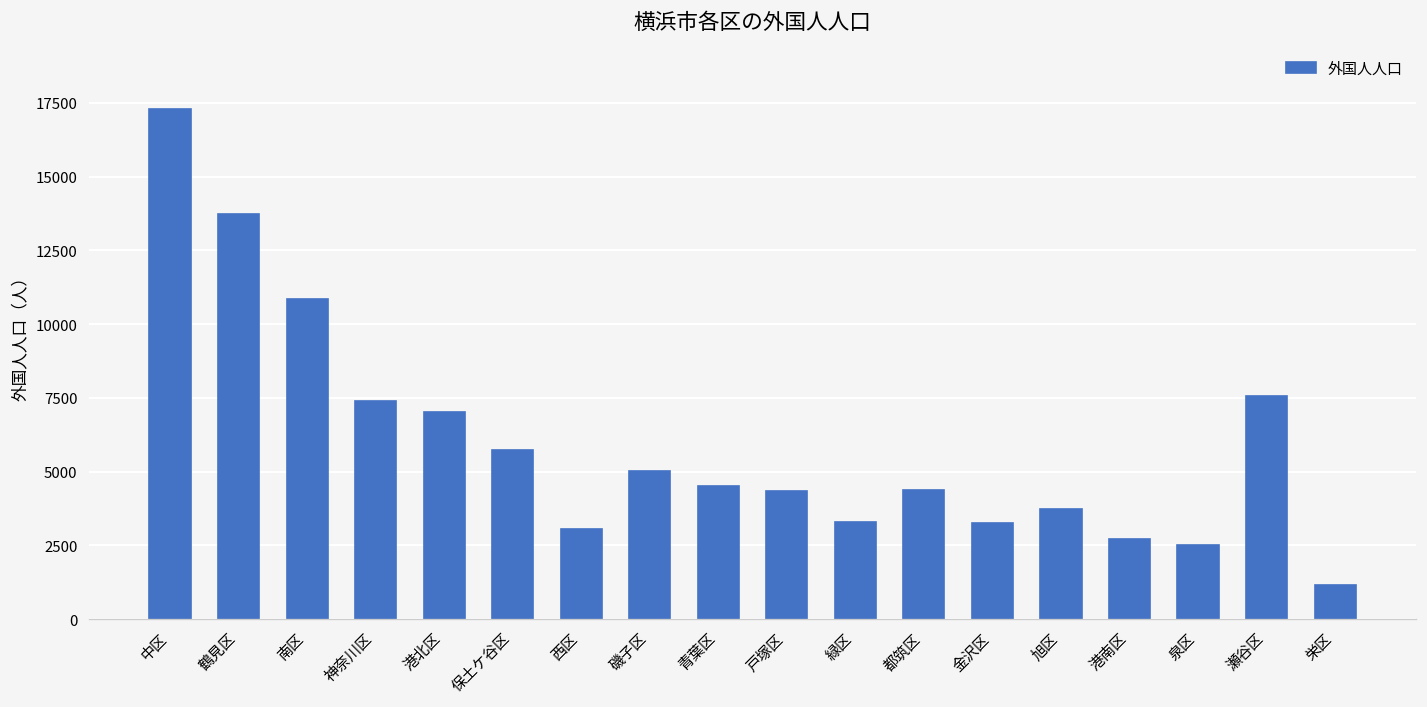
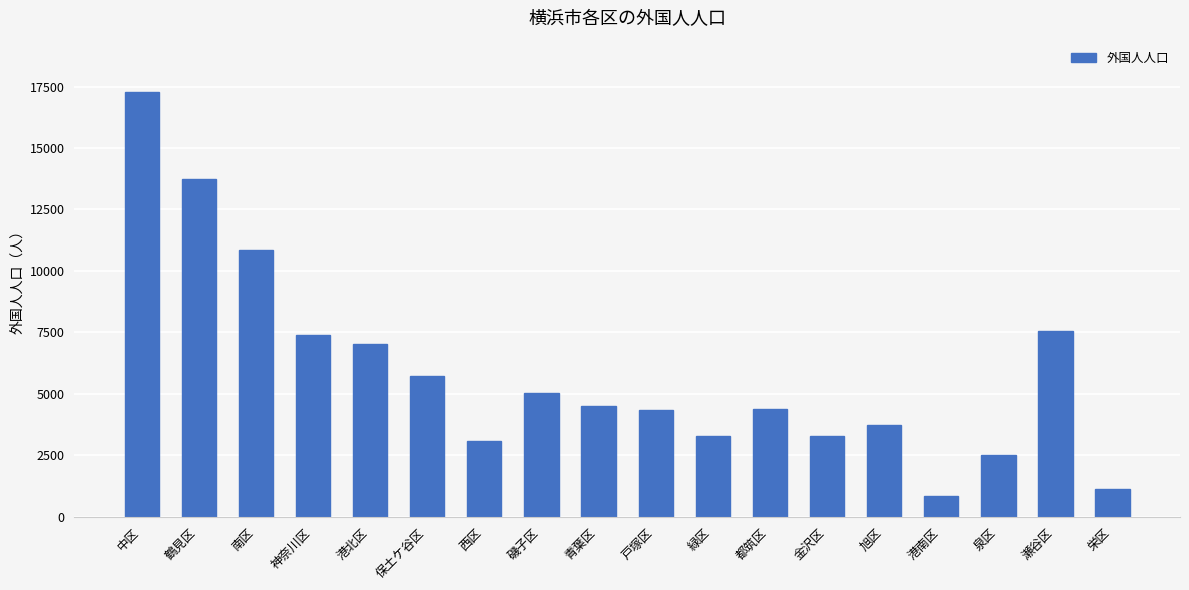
港南区: 2700 -> 800
